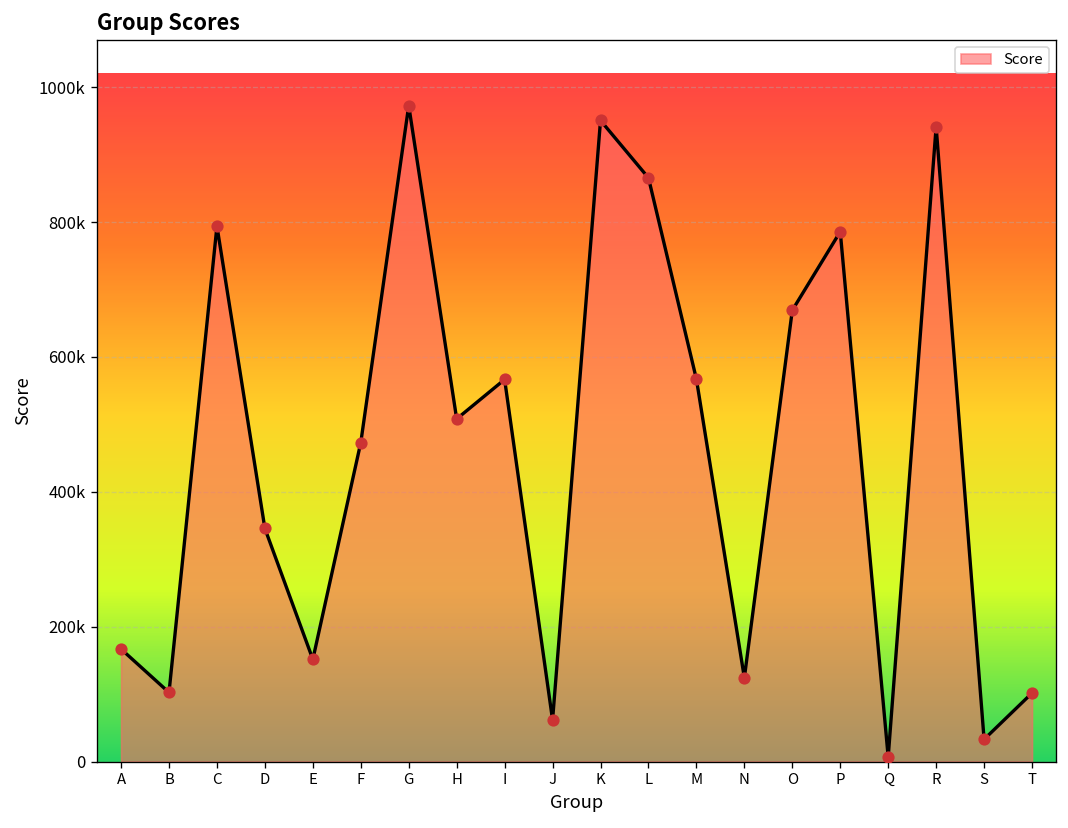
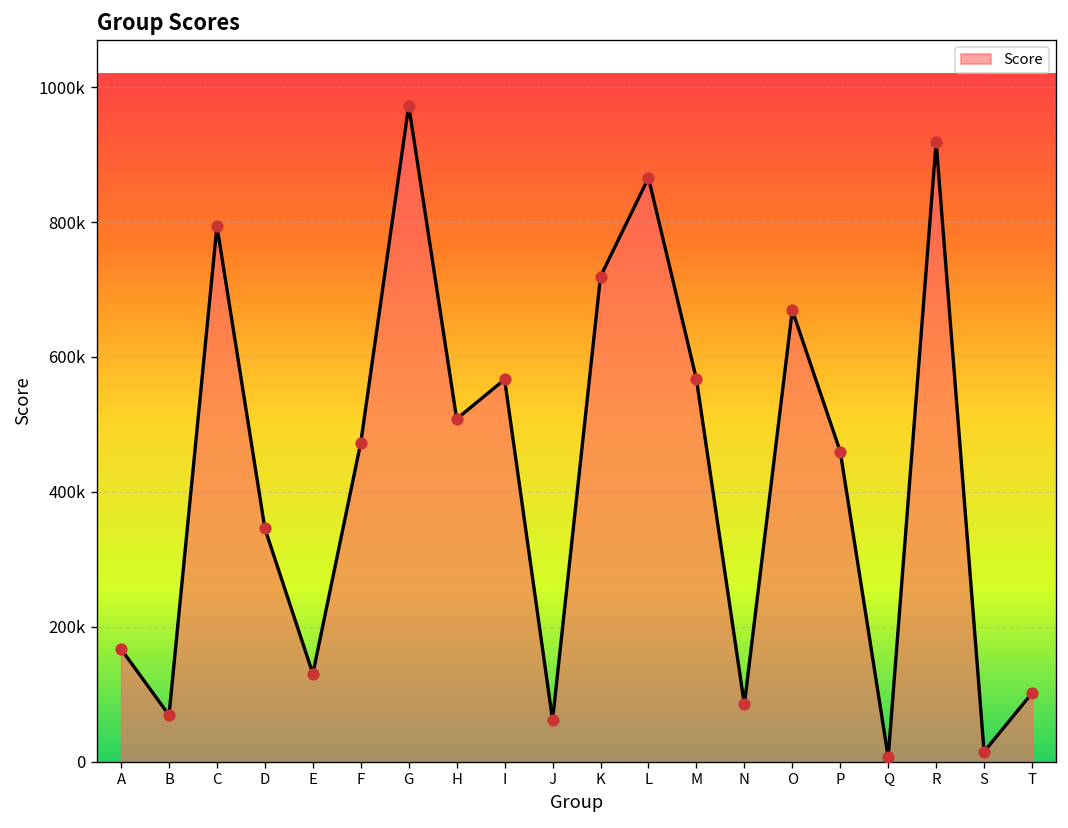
B: 100000 -> 70000
E: 150000 -> 130000
K: 950000 -> 720000
N: 120000 -> 80000
P: 790000 -> 460000
R: 940000 -> 920000
S: 30000 -> 10000
